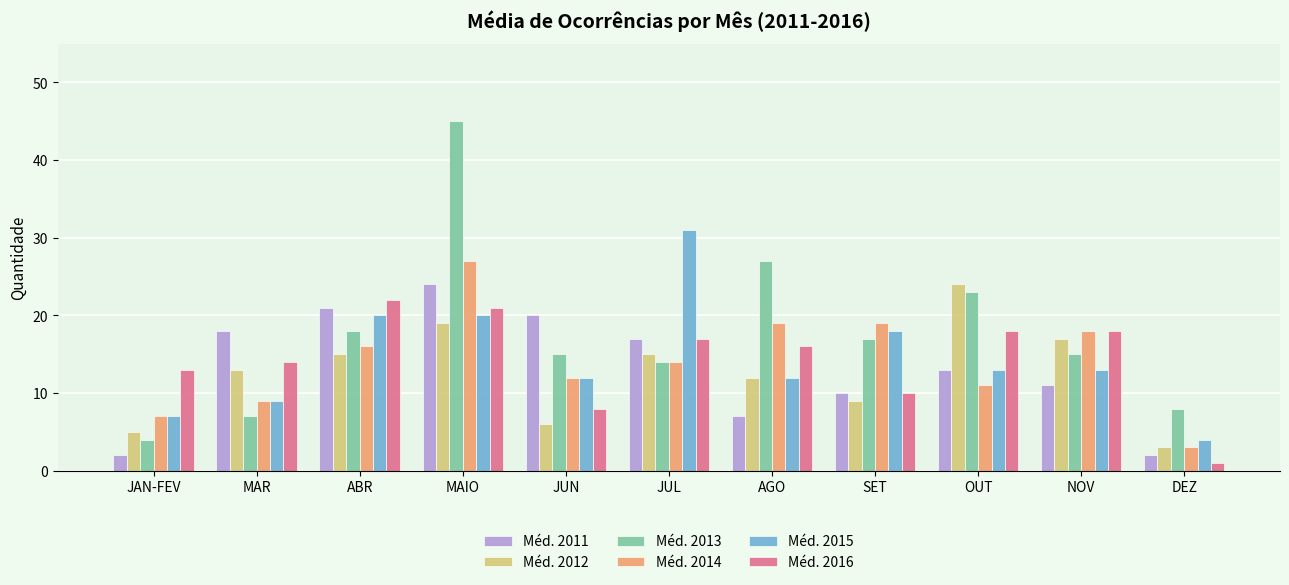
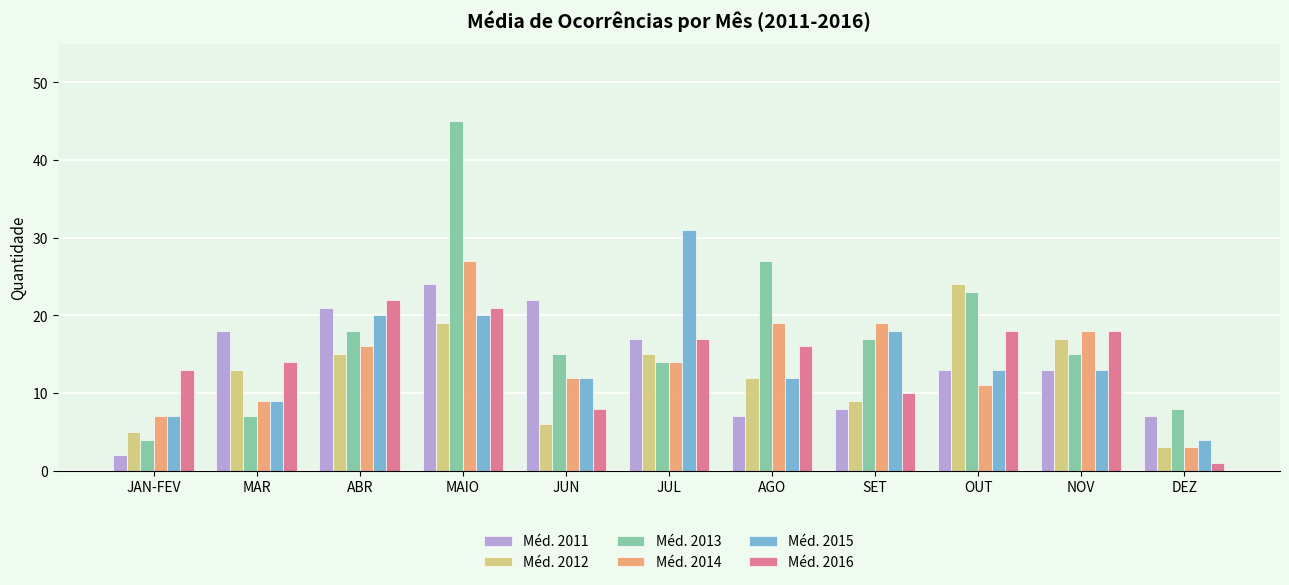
Méd. 2011, JUN: 20 -> 22
Méd. 2011, SET: 10 -> 8
Méd. 2011, NOV: 11 -> 13
Méd. 2011, DEZ: 2 -> 7
